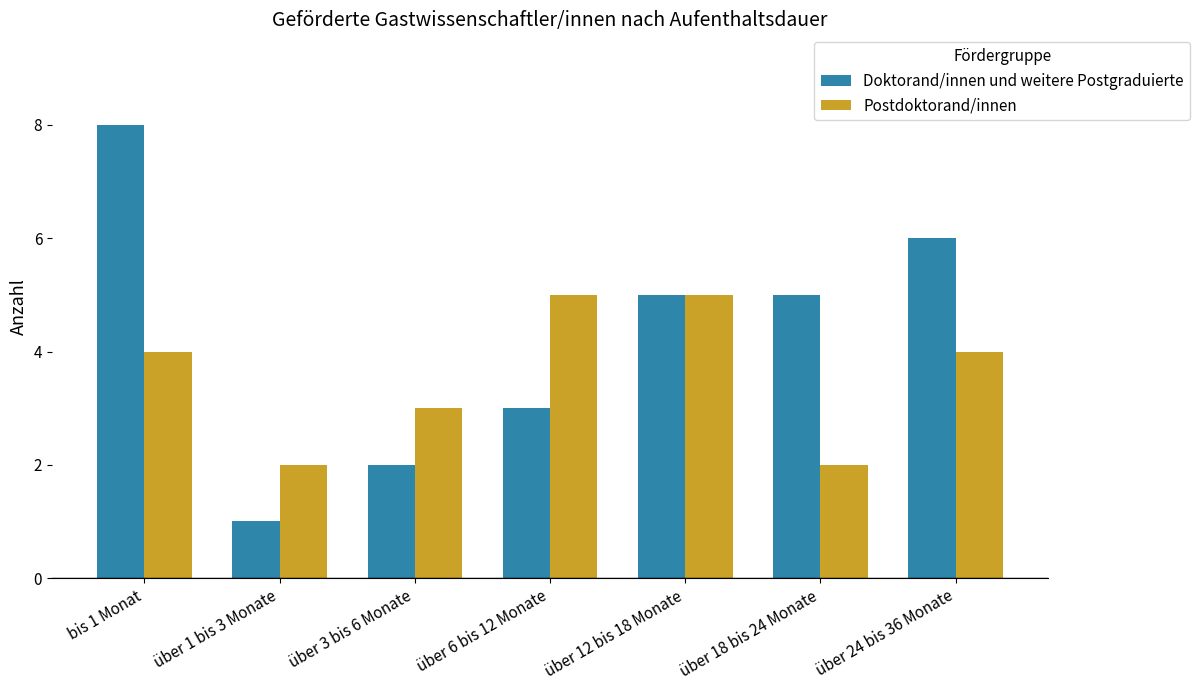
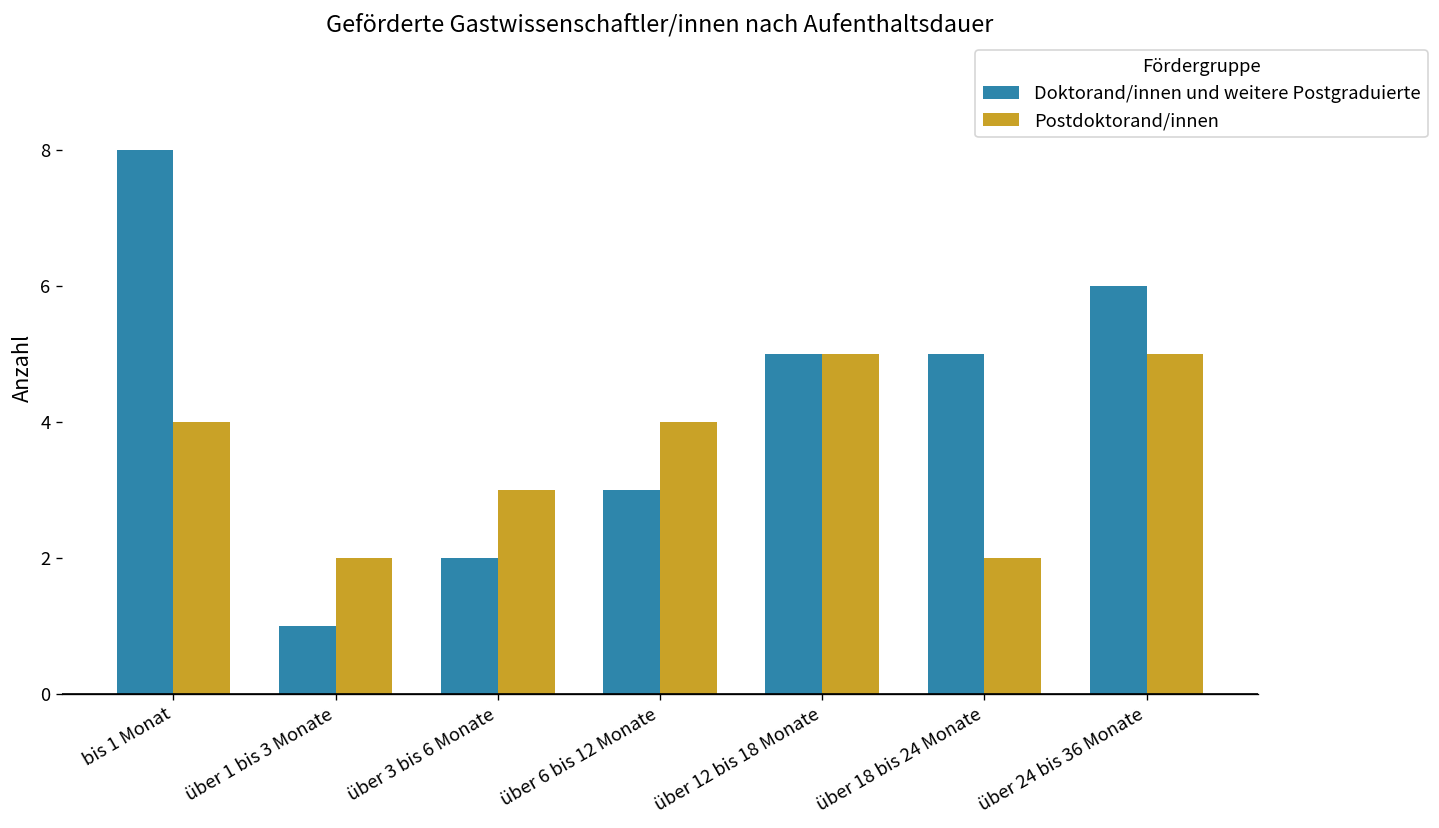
Postdoktorand/innen, über 6 bis 12 Monate: 5 -> 4
Postdoktorand/innen, über 24 bis 36 Monate: 4 -> 5
